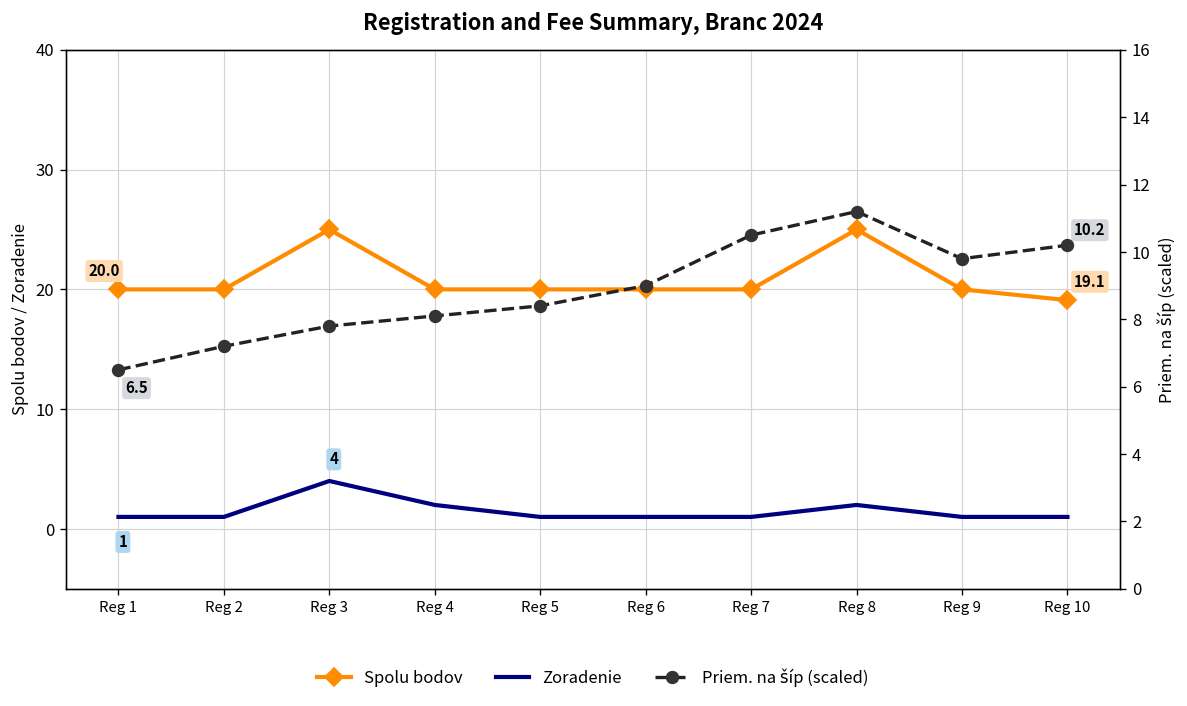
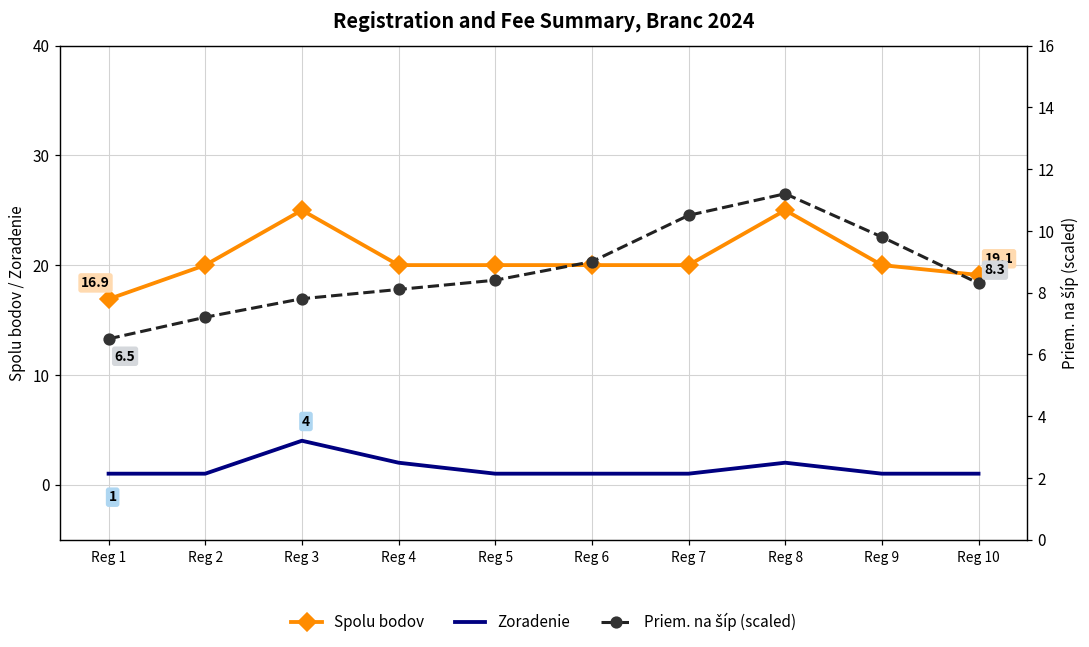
Spolu bodov, Reg 1: 20.0 -> 16.9
Priem. na šíp (scaled), Reg 10: 10.2 -> 8.3
